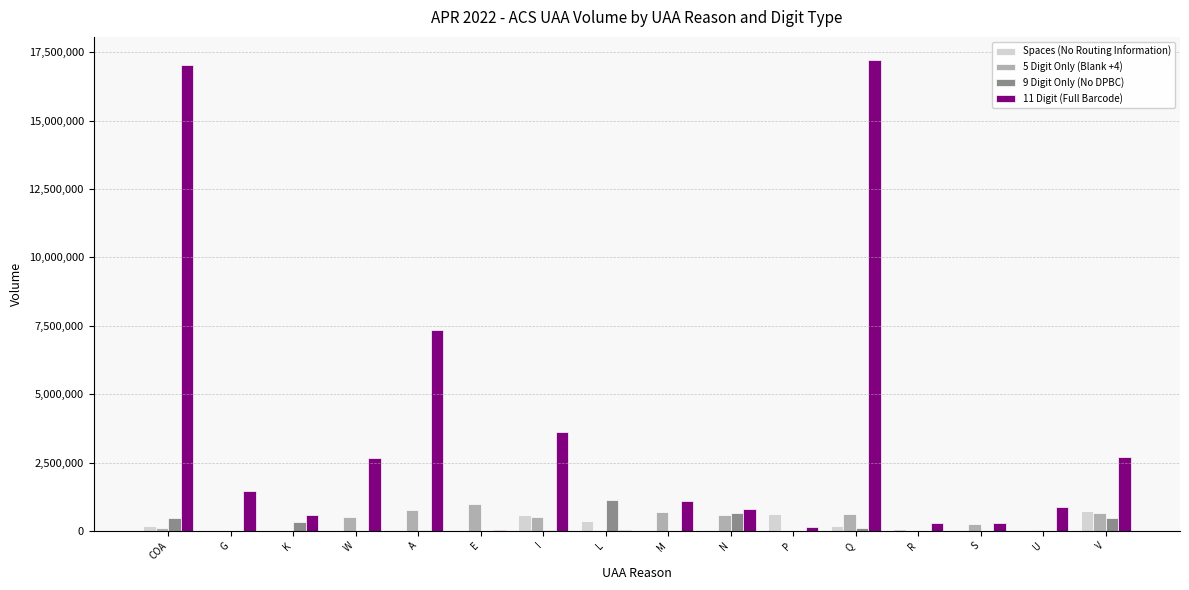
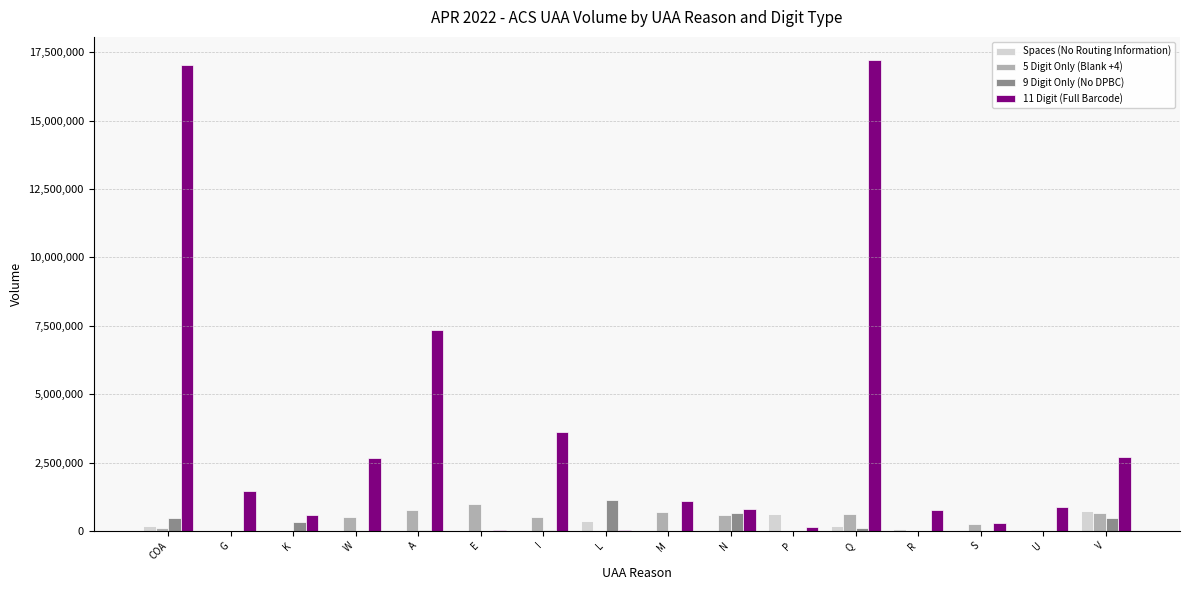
Spaces (No Routing Information), I: 600,000 -> 100,000
11 Digit (Full Barcode), R: 300,000 -> 800,000
